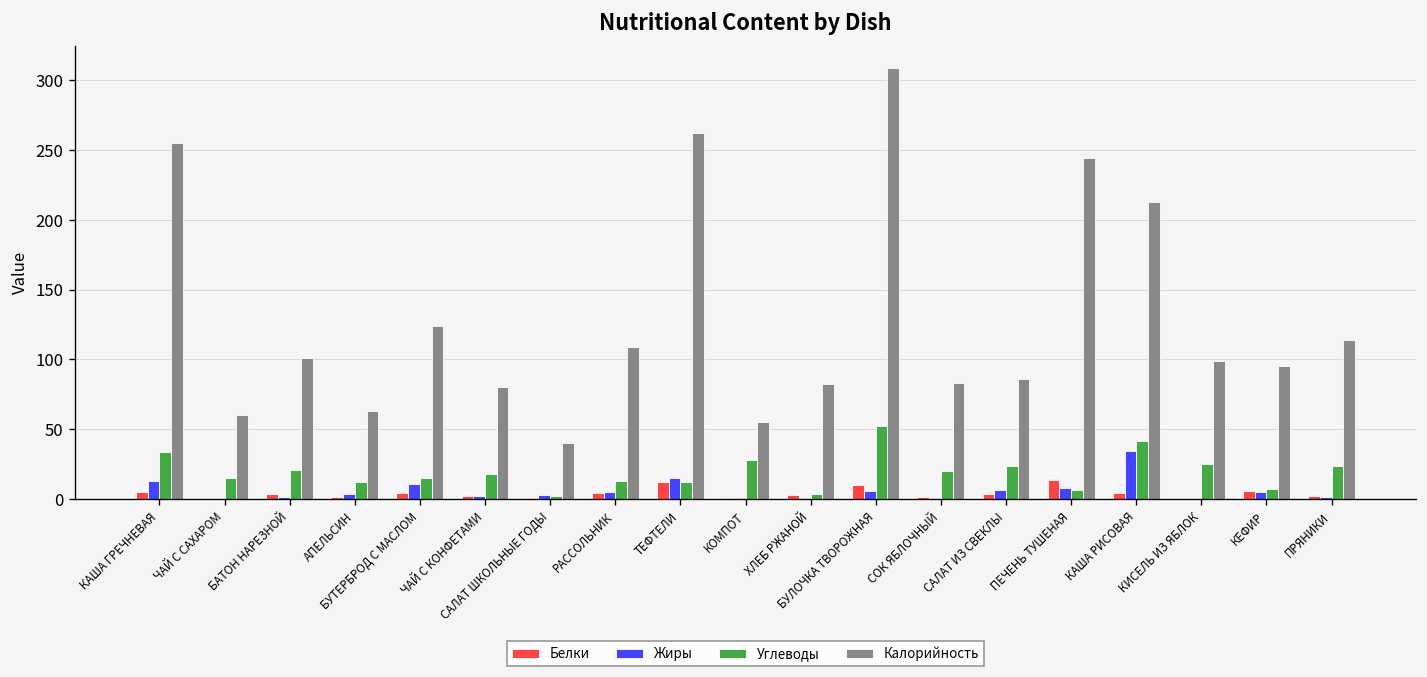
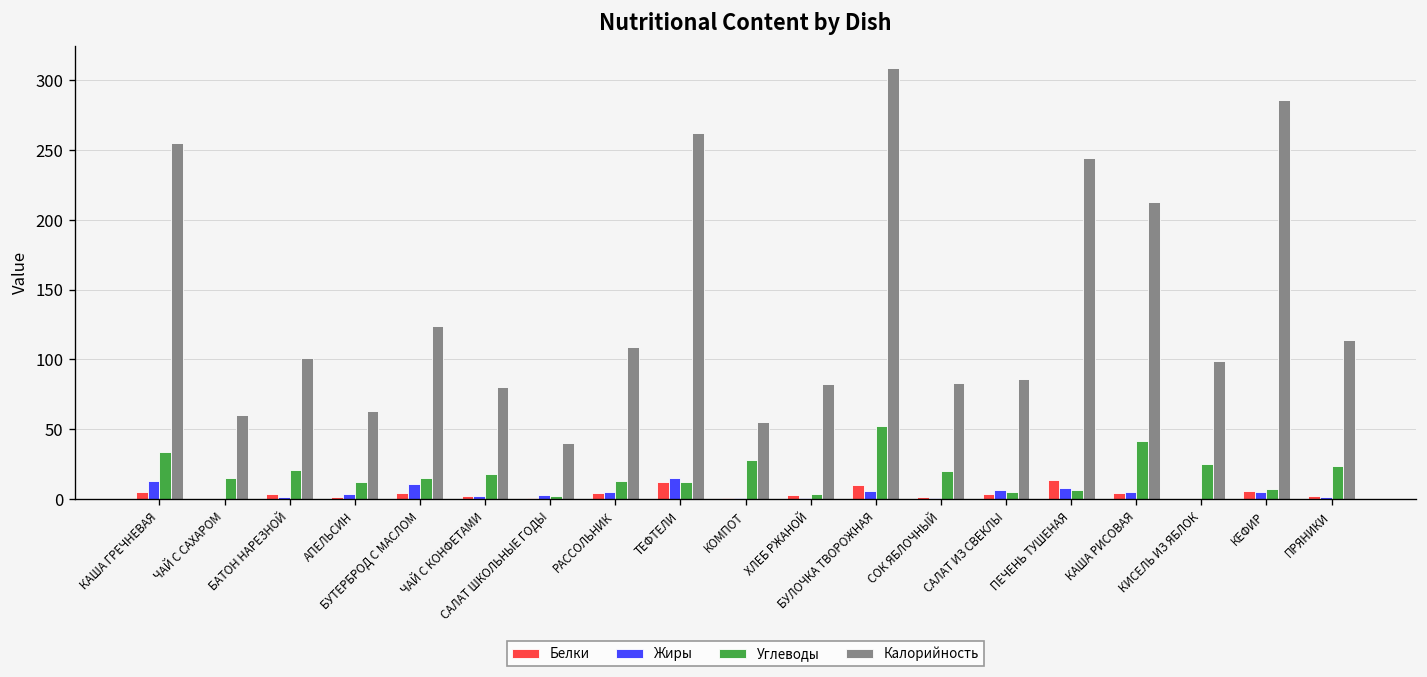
Углеводы, САЛАТ ИЗ СВЕКЛЫ: 23 -> 5
Жиры, КАША РИСОВАЯ: 34 -> 5
Калорийность, КЕФИР: 95 -> 286
